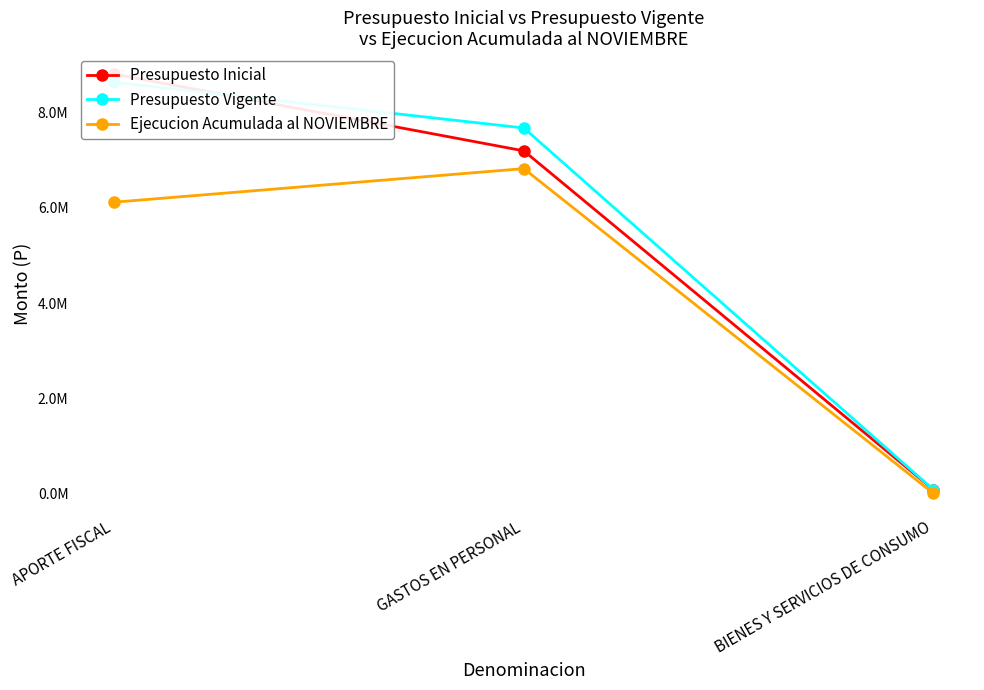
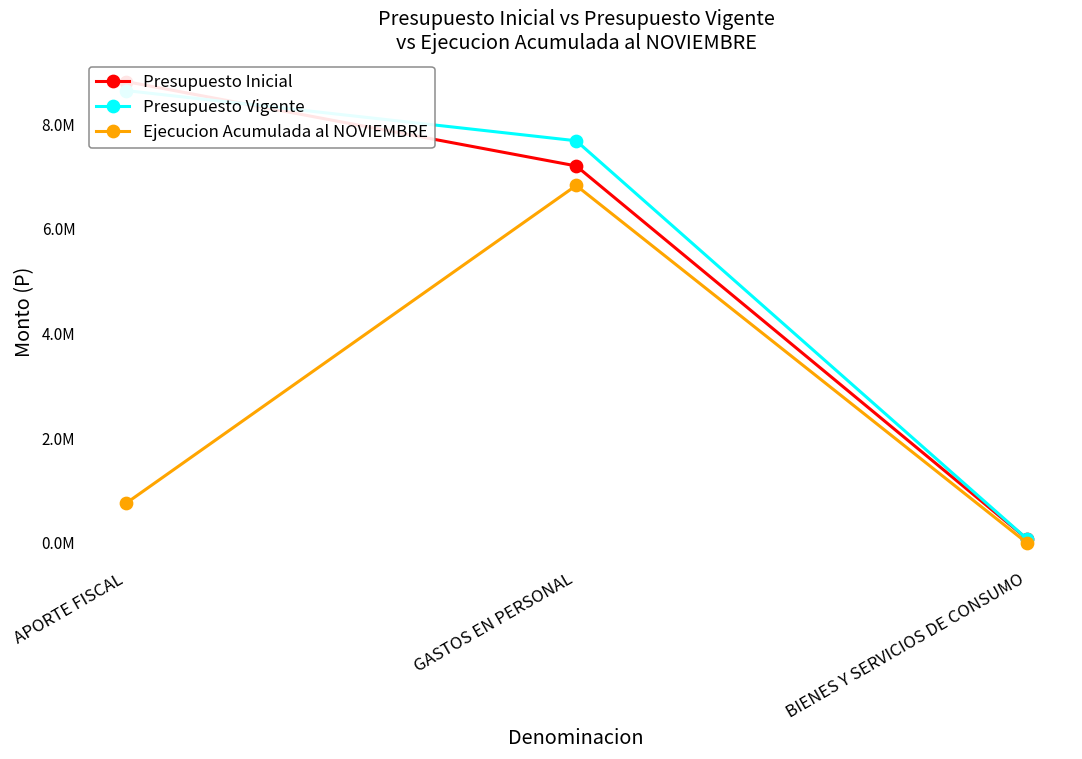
Ejecucion Acumulada al NOVIEMBRE, APORTE FISCAL: 6100000 -> 700000
